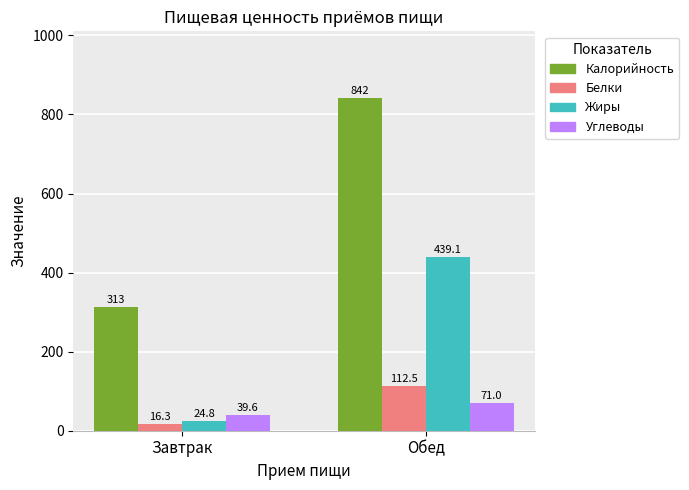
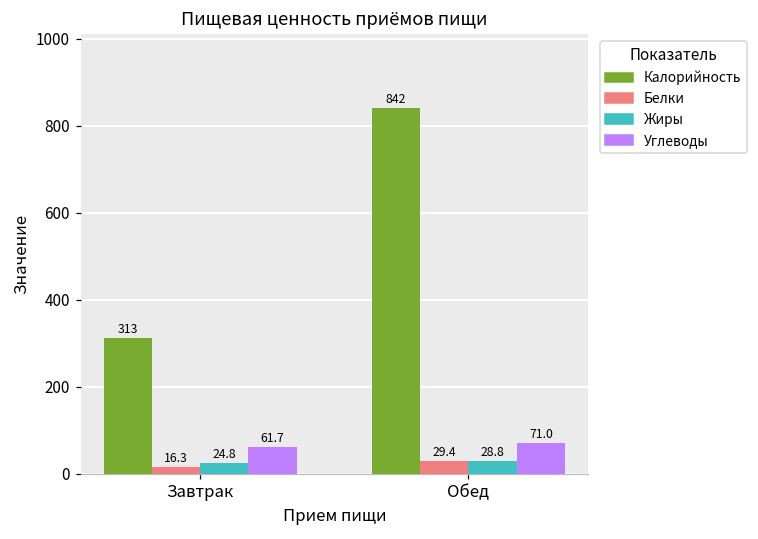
Углеводы, Завтрак: 39.6 -> 61.7
Белки, Обед: 112.5 -> 29.4
Жиры, Обед: 439.1 -> 28.8
